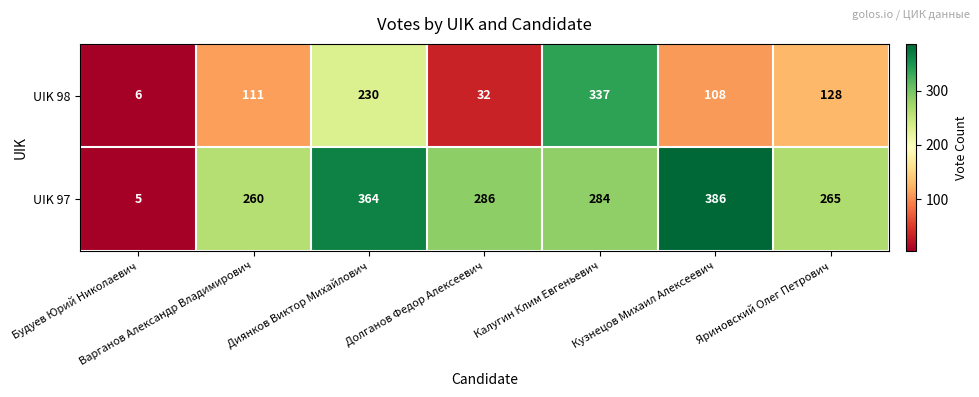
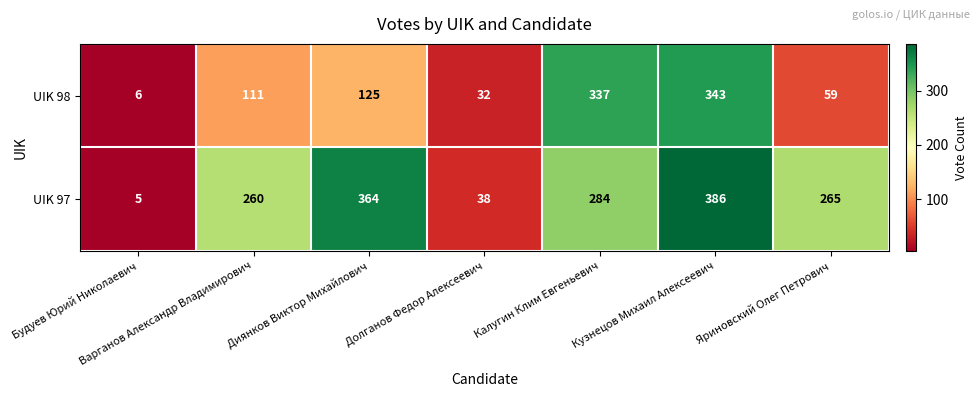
UIK 98, Диянков Виктор Михайлович: 230 -> 125
UIK 98, Кузнецов Михаил Алексеевич: 108 -> 343
UIK 98, Яриновский Олег Петрович: 128 -> 59
UIK 97, Долганов Федор Алексеевич: 286 -> 38
